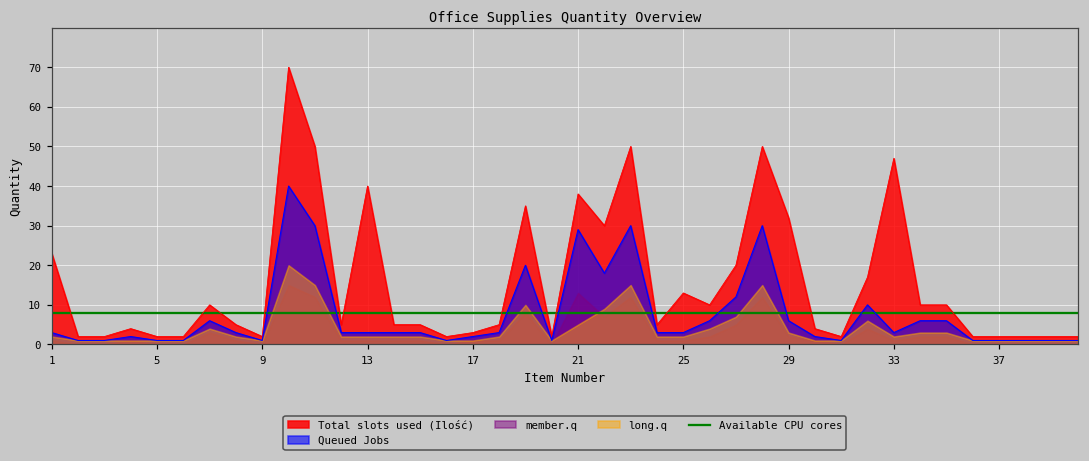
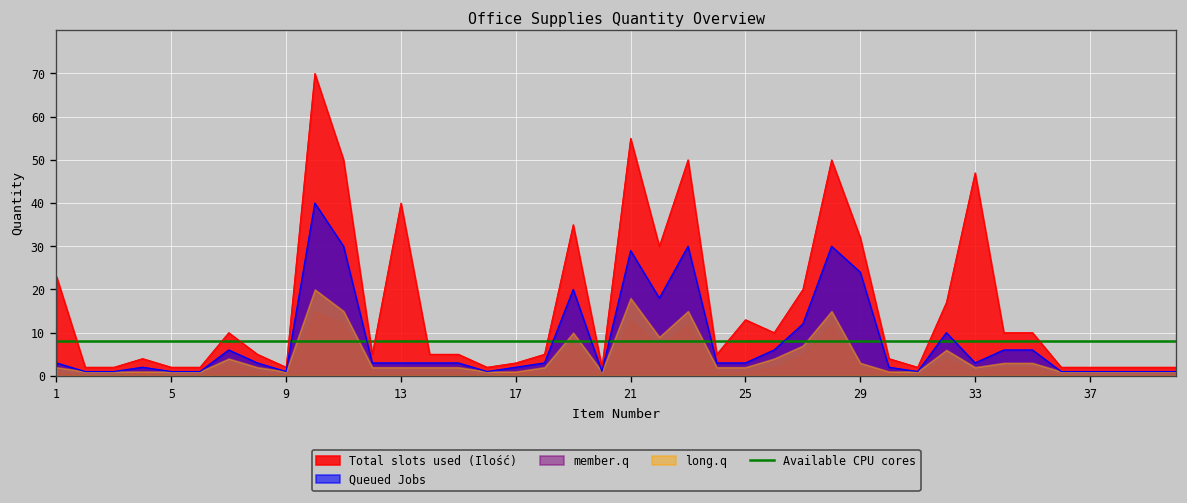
Total slots used (Ilość), 21: 38 -> 55
long.q, 21: 5 -> 18
Queued Jobs, 29: 6 -> 24
